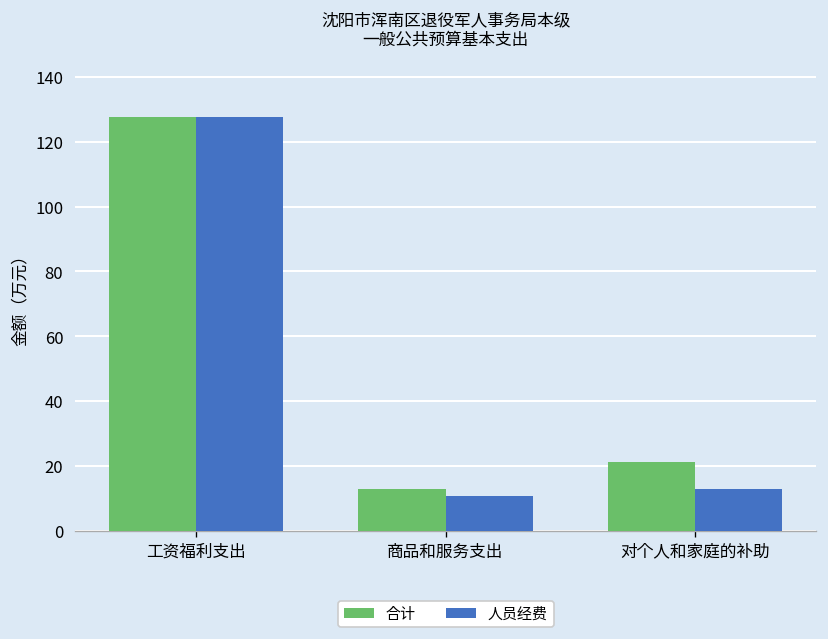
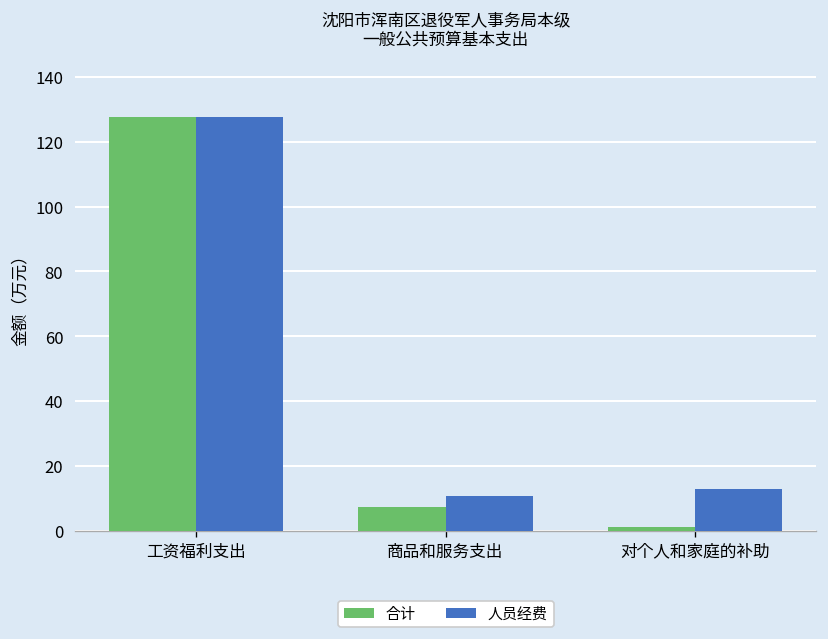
合计, 商品和服务支出: 13 -> 7
合计, 对个人和家庭的补助: 21 -> 1
